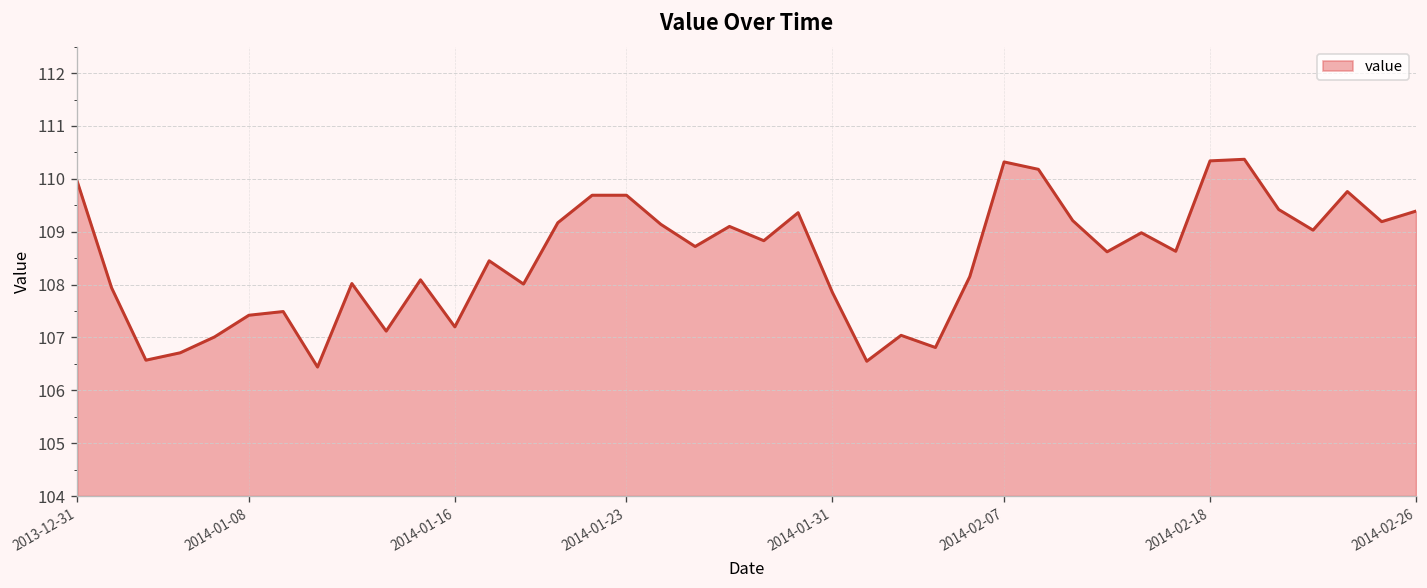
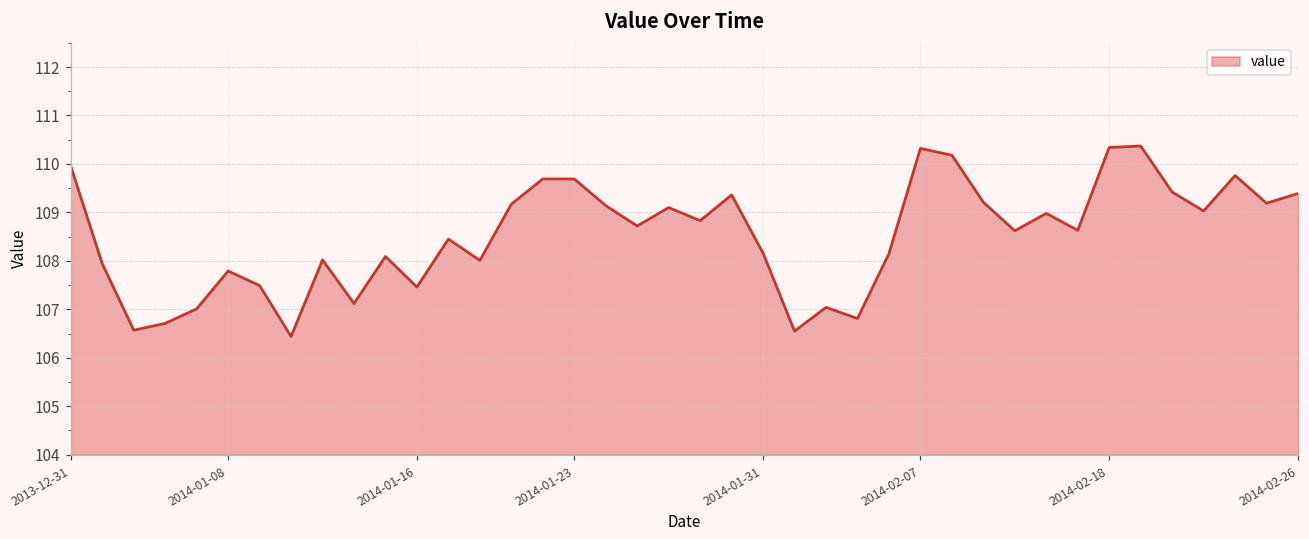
2014-01-08: 107.4 -> 107.8
2014-01-16: 107.2 -> 107.5
2014-01-31: 107.9 -> 108.2
